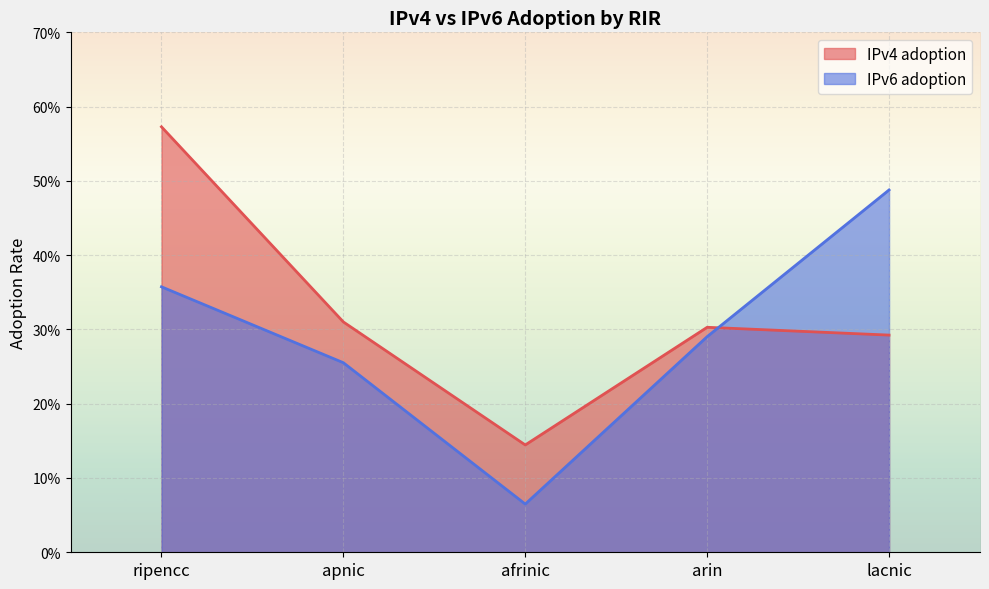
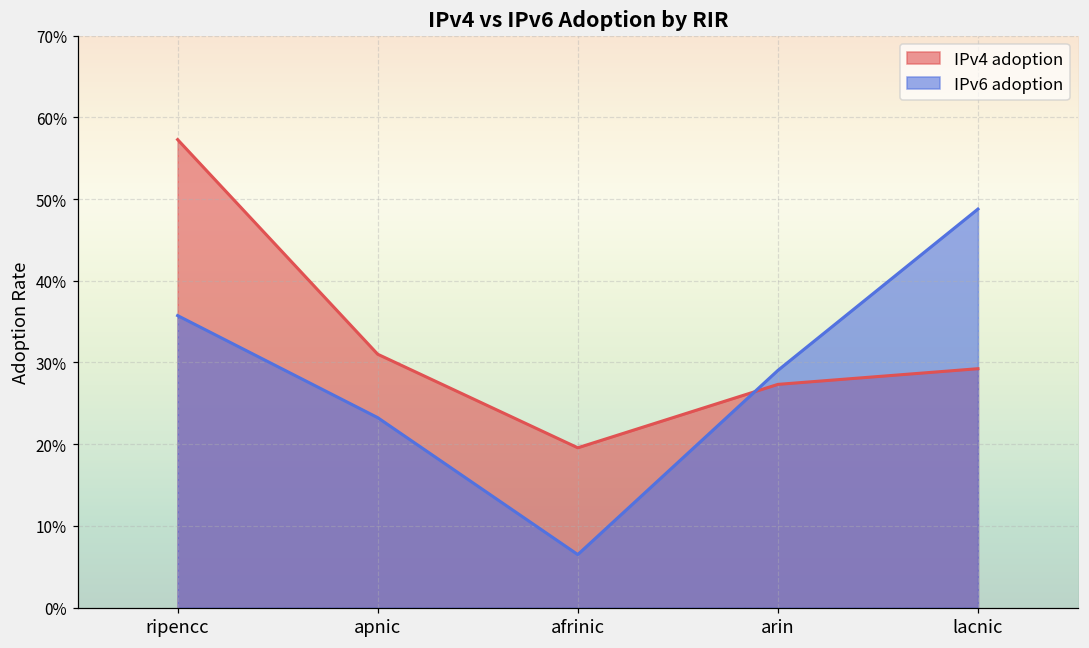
IPv6 adoption, apnic: 26% -> 23%
IPv4 adoption, afrinic: 14% -> 20%
IPv4 adoption, arin: 30% -> 27%
